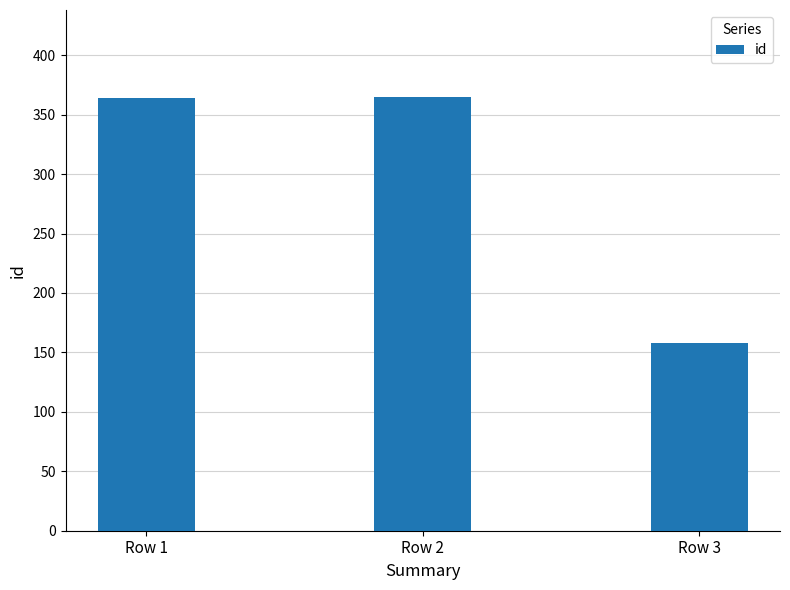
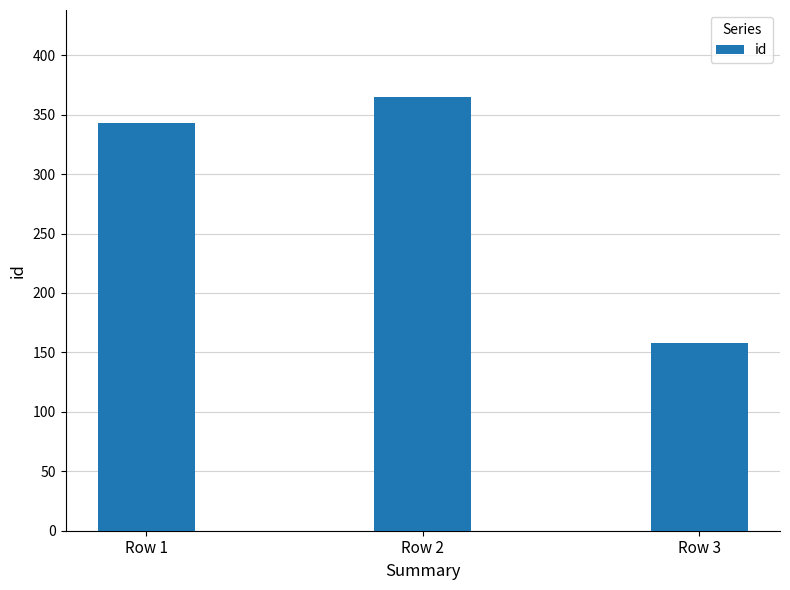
Row 1: 364 -> 343
